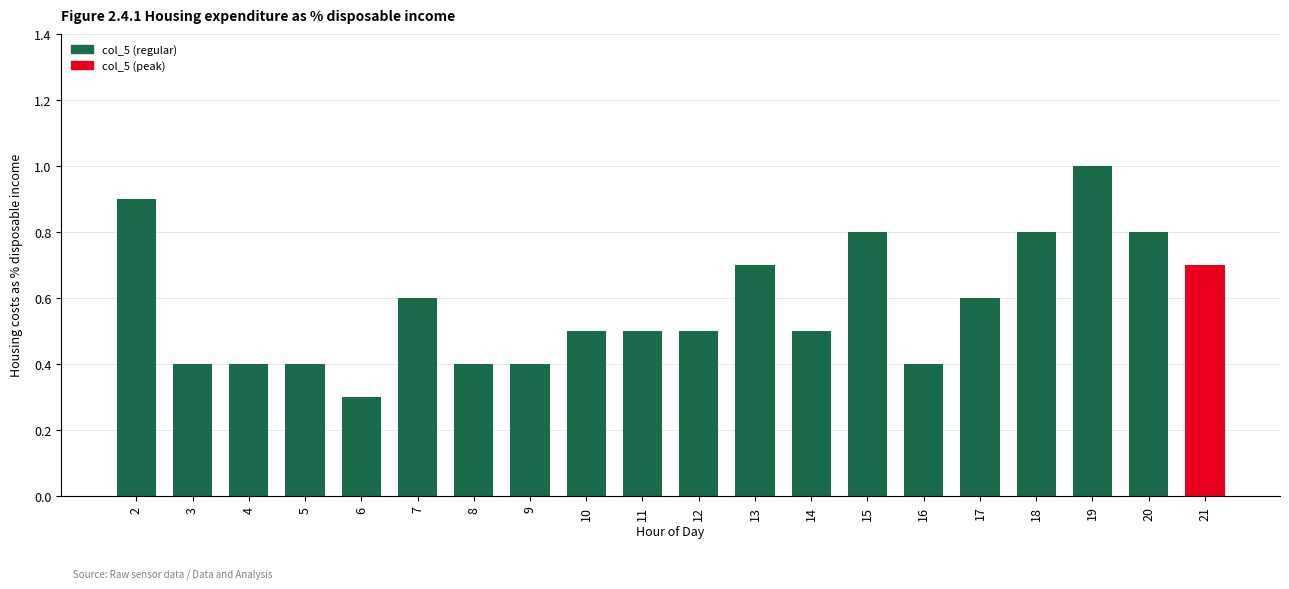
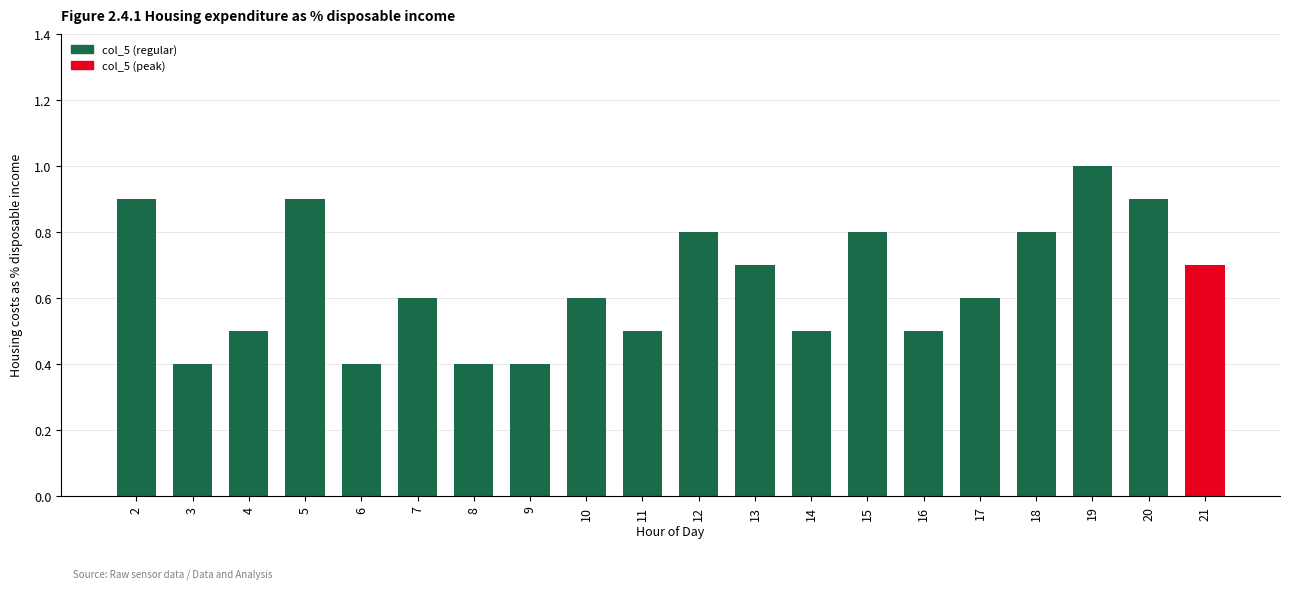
4: 0.4 -> 0.5
5: 0.4 -> 0.9
6: 0.3 -> 0.4
10: 0.5 -> 0.6
12: 0.5 -> 0.8
16: 0.4 -> 0.5
20: 0.8 -> 0.9
